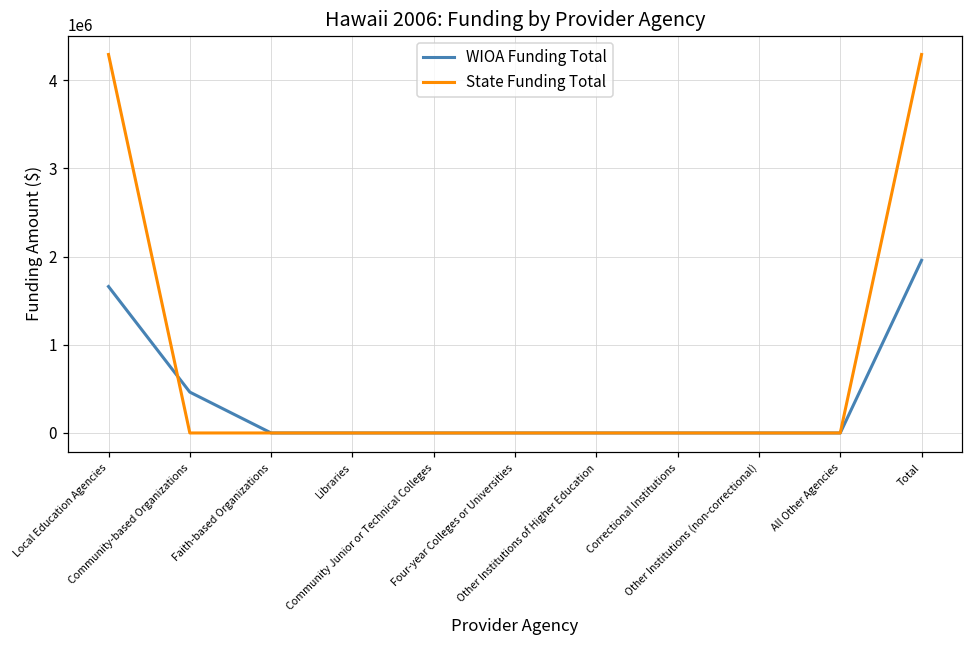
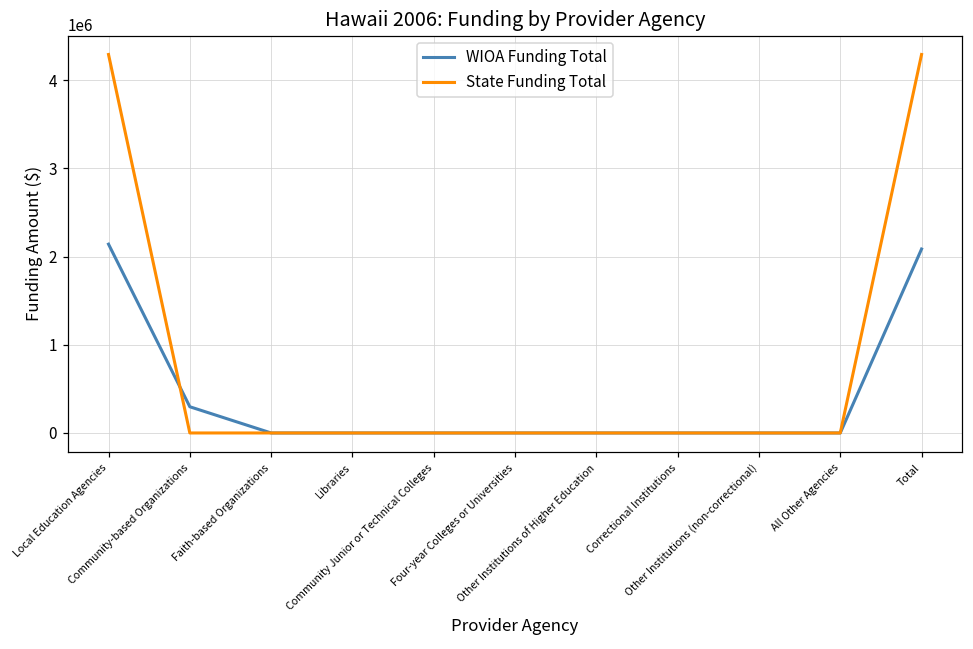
WIOA Funding Total, Local Education Agencies: 1700000 -> 2100000
WIOA Funding Total, Community-based Organizations: 500000 -> 300000
WIOA Funding Total, Total: 2000000 -> 2100000
